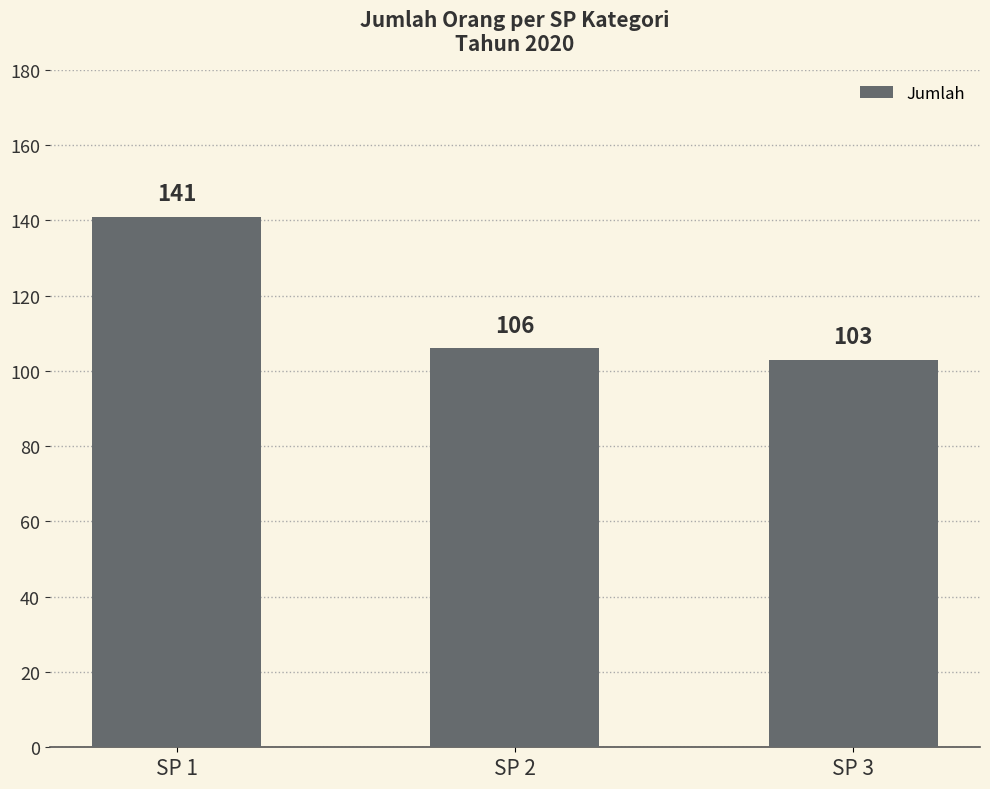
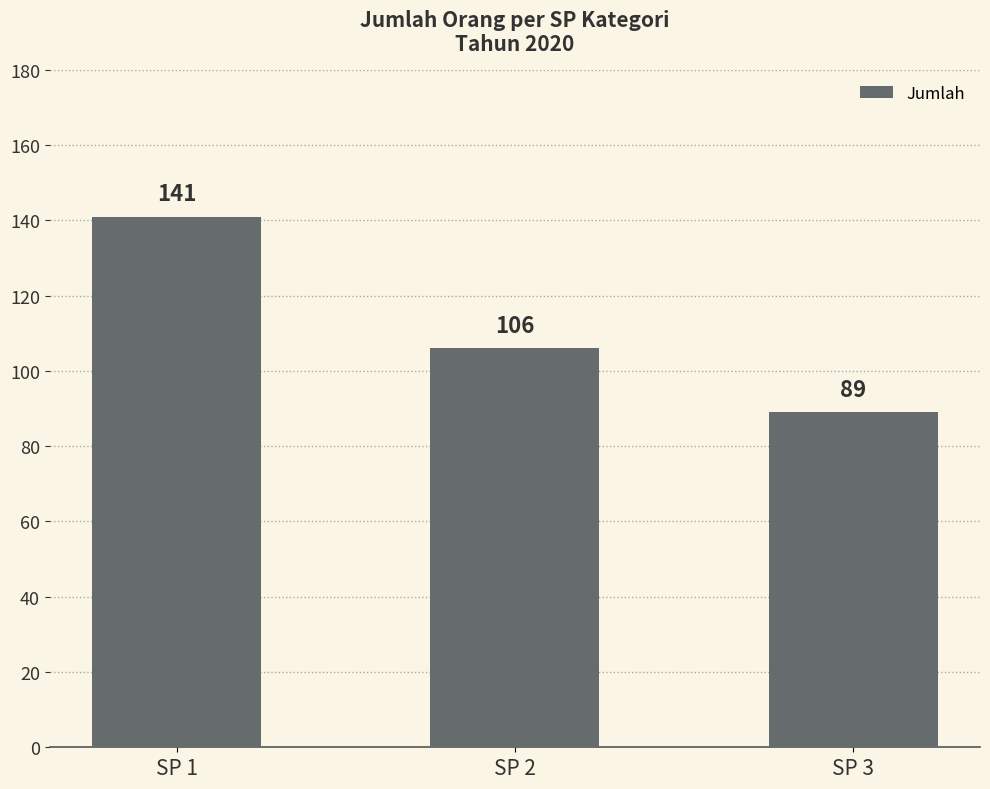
SP 3: 103 -> 89
